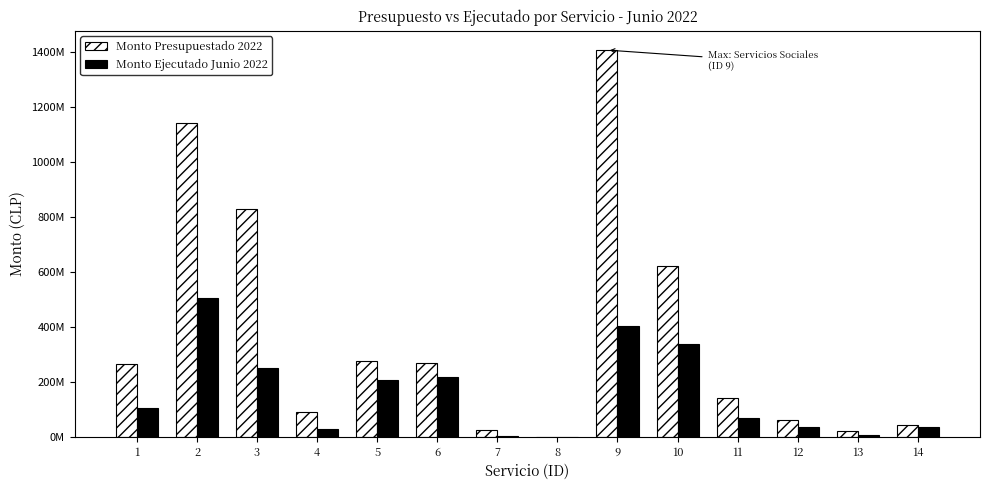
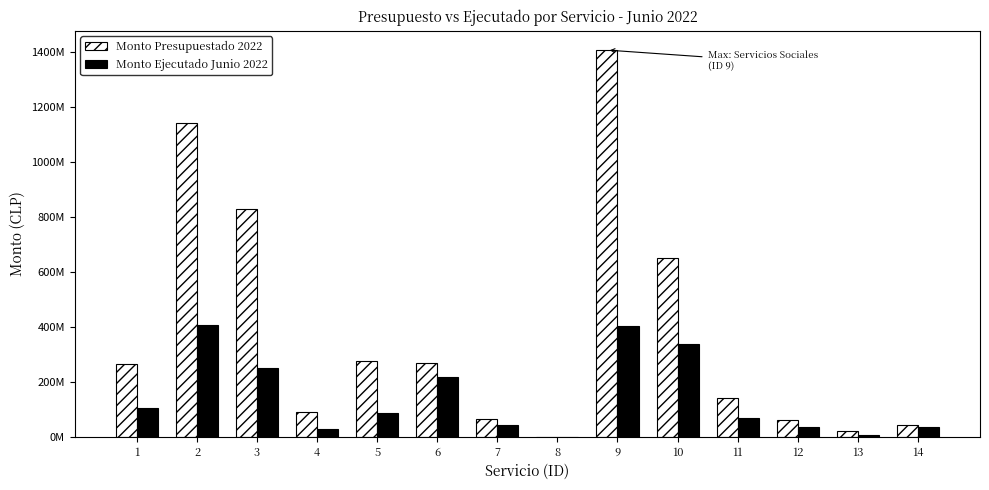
Monto Ejecutado Junio 2022, 2: 510000000 -> 410000000
Monto Ejecutado Junio 2022, 5: 210000000 -> 90000000
Monto Presupuestado 2022, 7: 30000000 -> 60000000
Monto Ejecutado Junio 2022, 7: 0 -> 40000000
Monto Presupuestado 2022, 10: 620000000 -> 650000000
